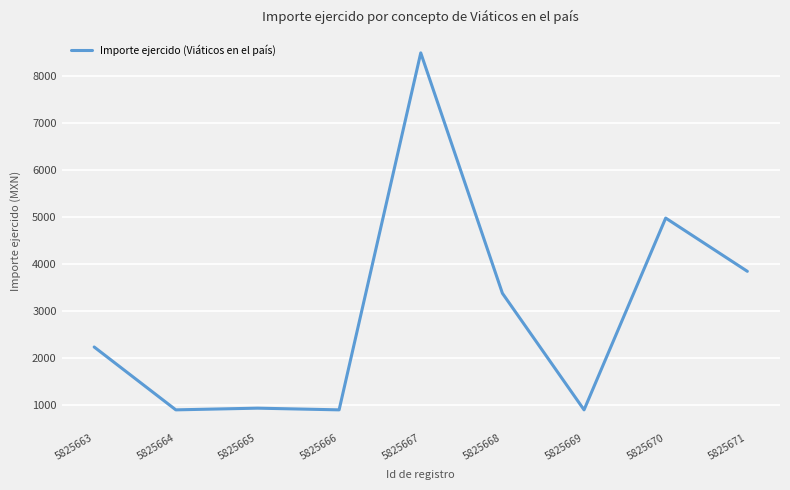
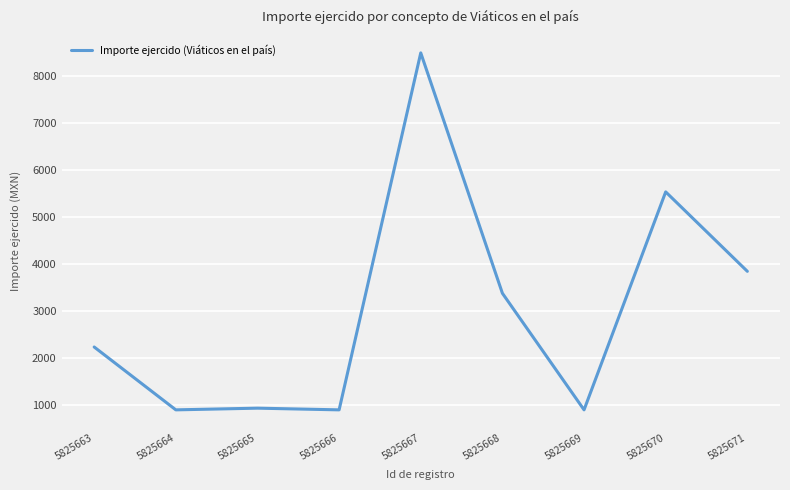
5825670: 5000 -> 5500
